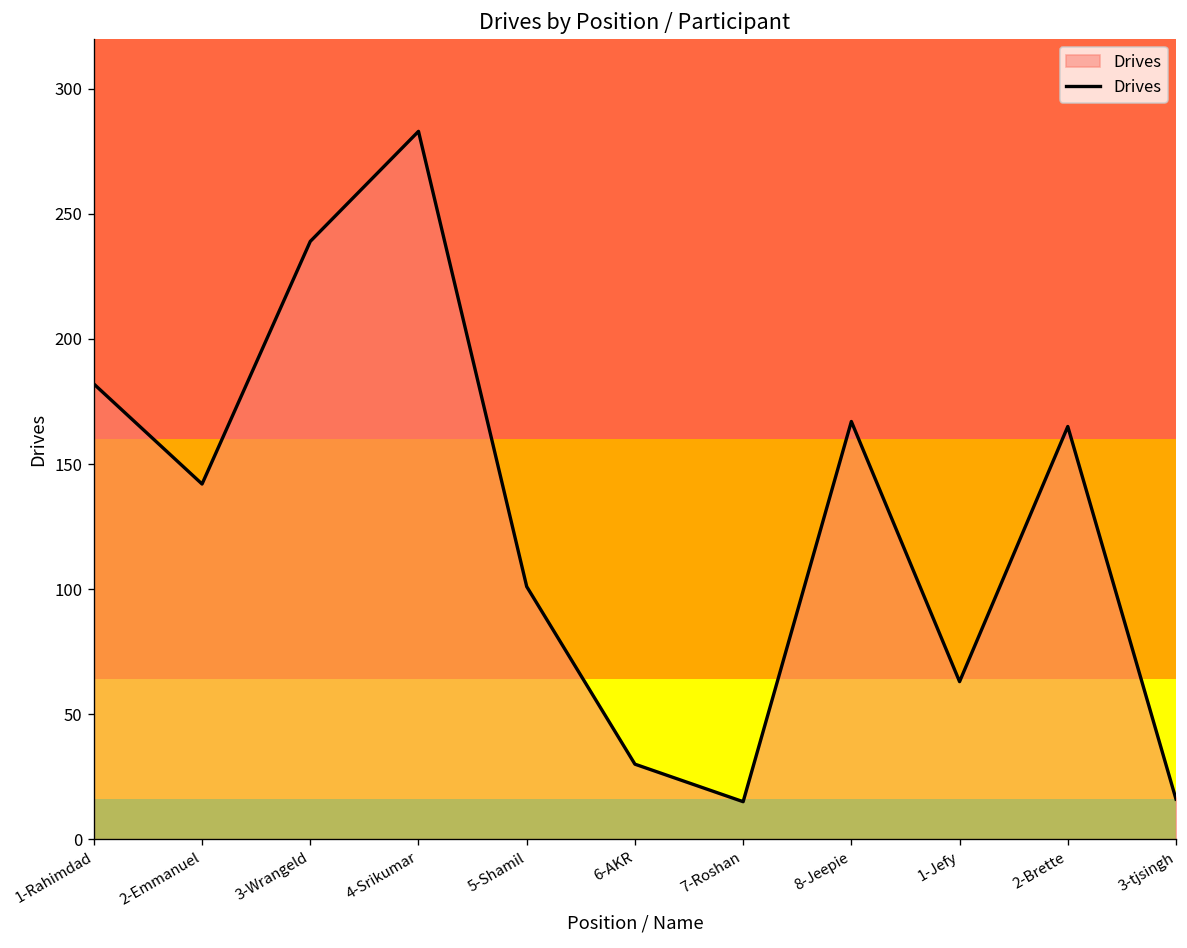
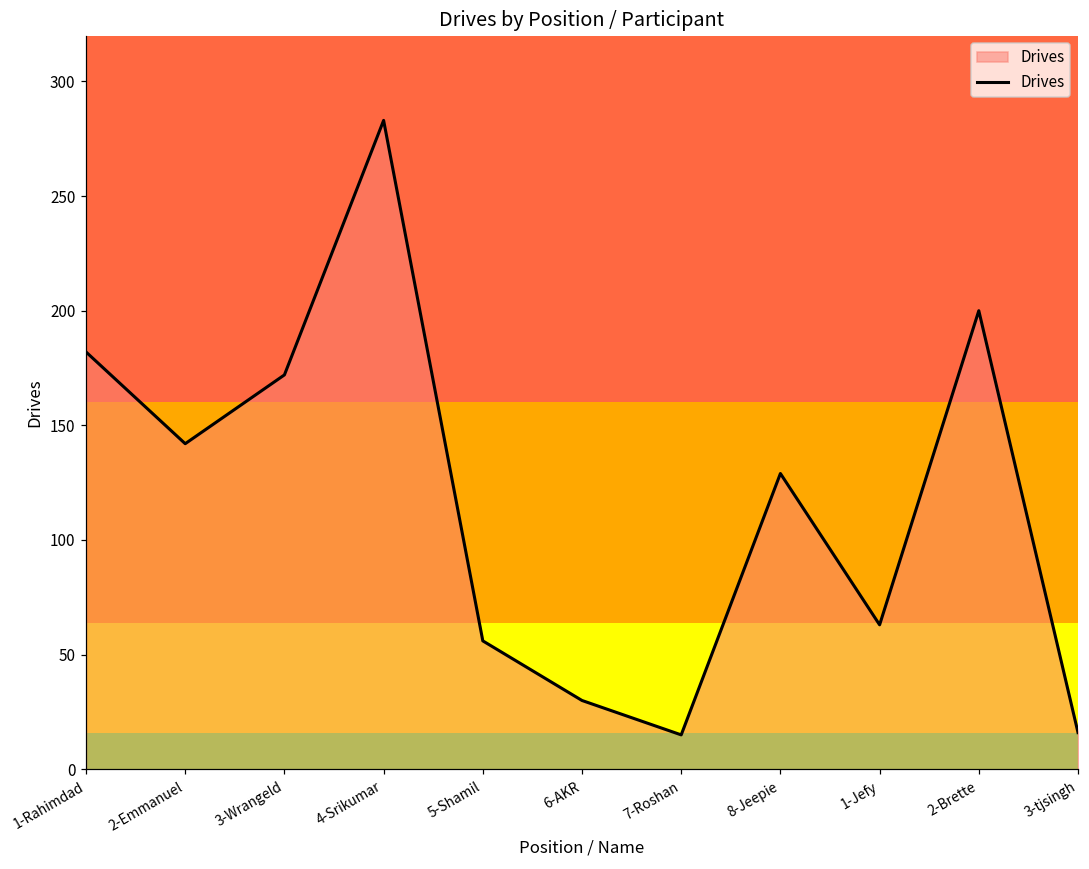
3-Wrangeld: 239 -> 172
5-Shamil: 101 -> 56
8-Jeepie: 167 -> 129
2-Brette: 165 -> 200
